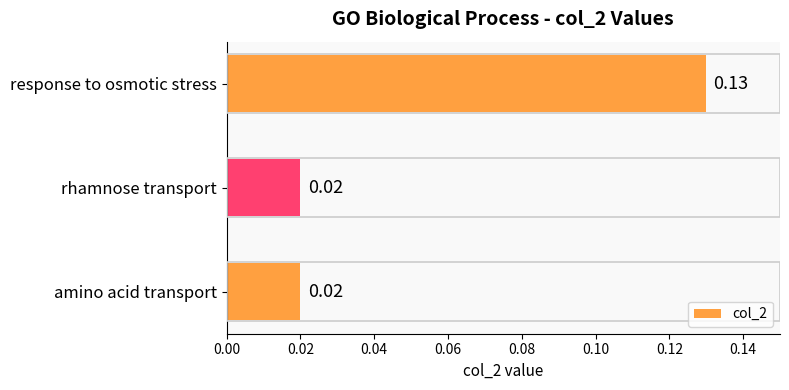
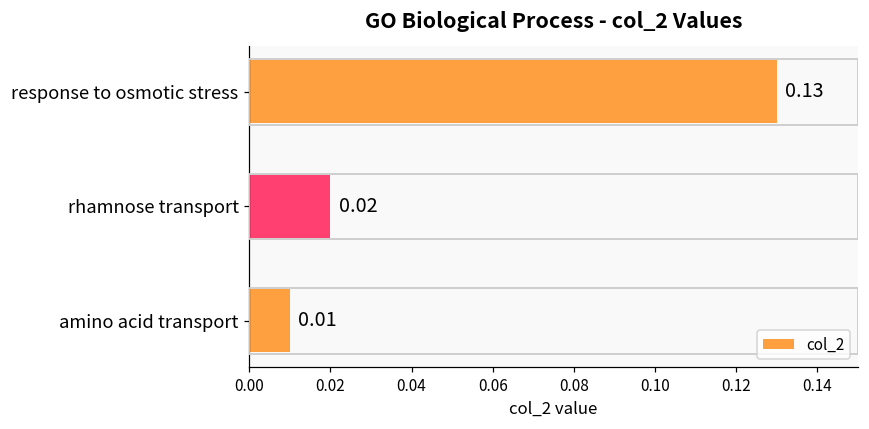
amino acid transport: 0.02 -> 0.01
